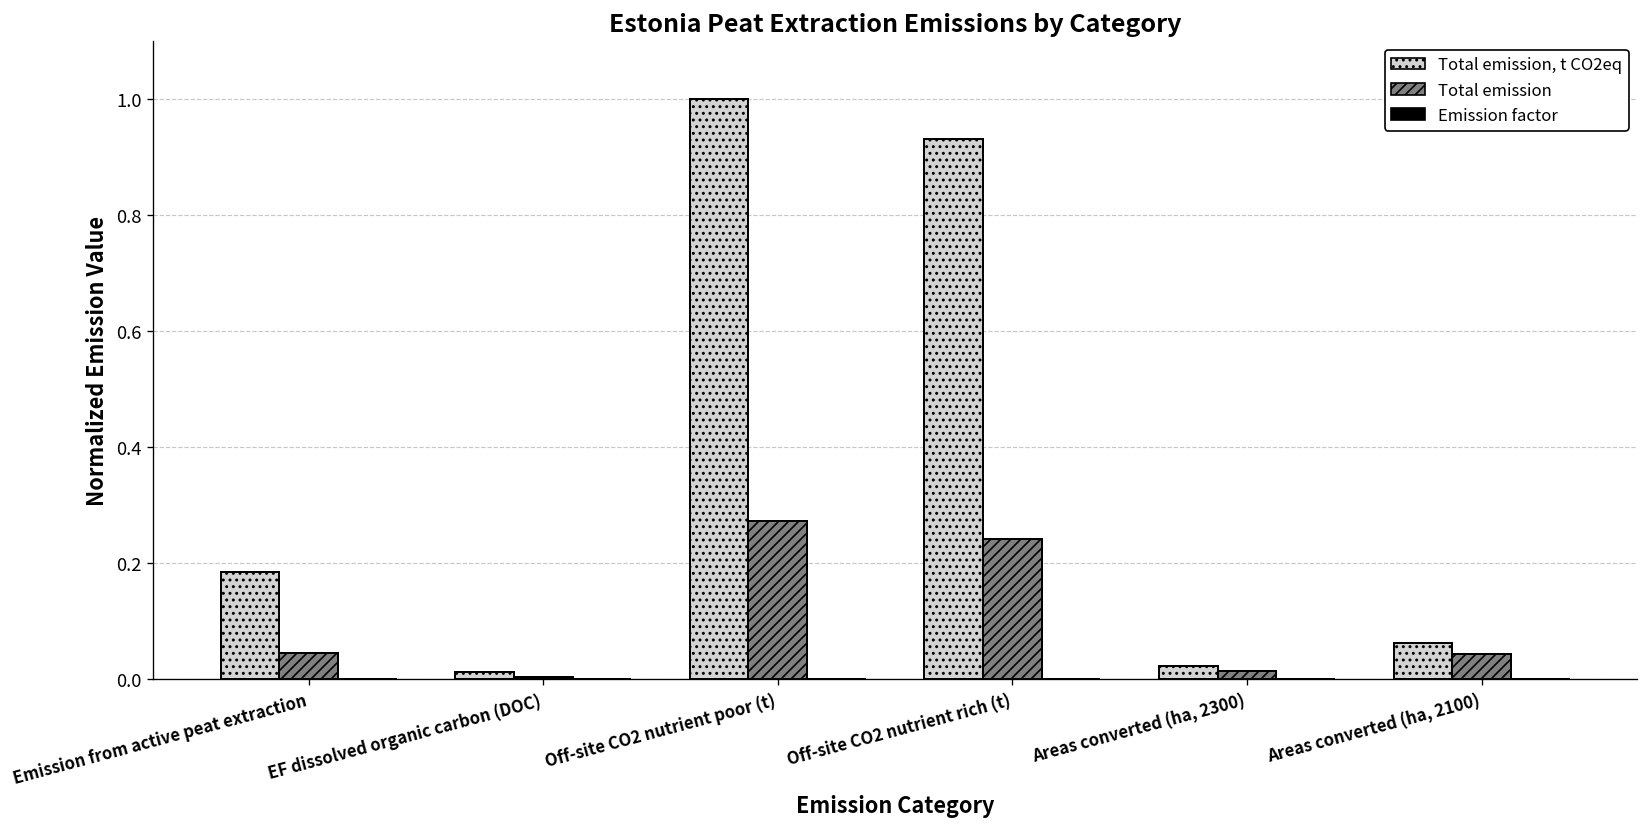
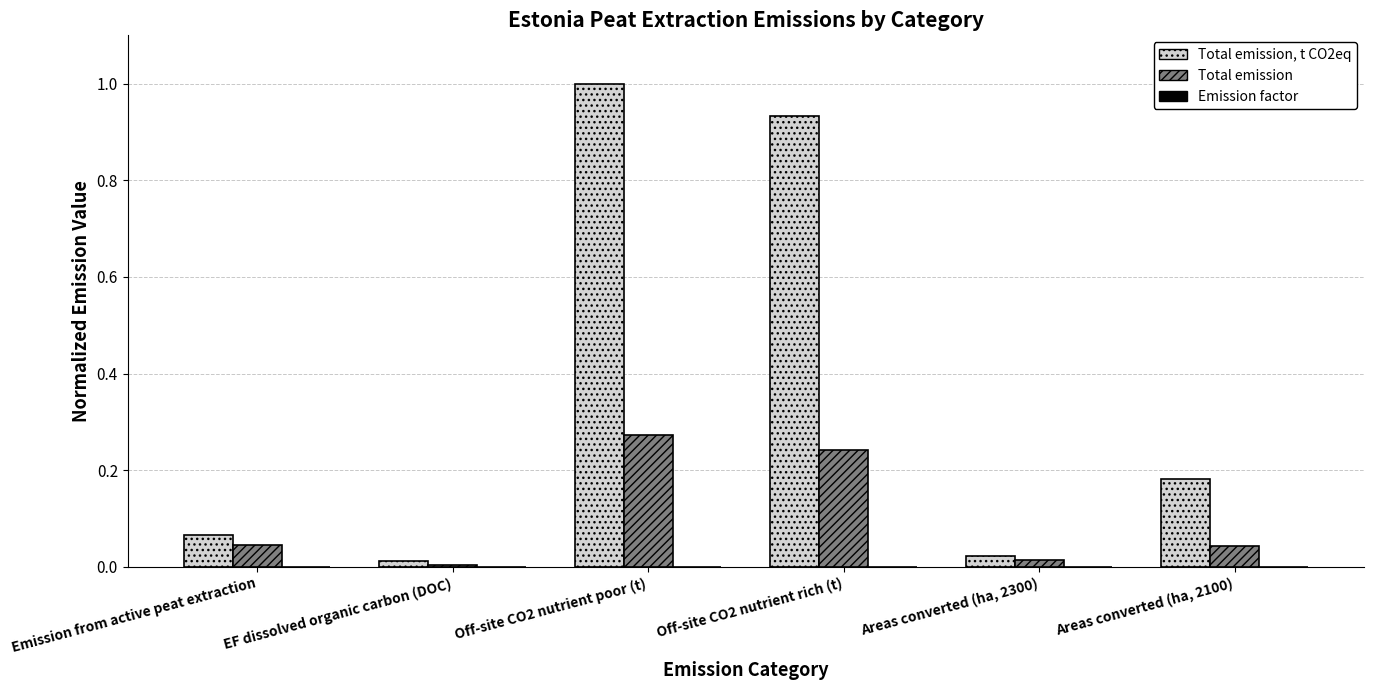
Total emission, t CO2eq, Emission from active peat extraction: 0.18 -> 0.07
Total emission, t CO2eq, Areas converted (ha, 2100): 0.06 -> 0.18
